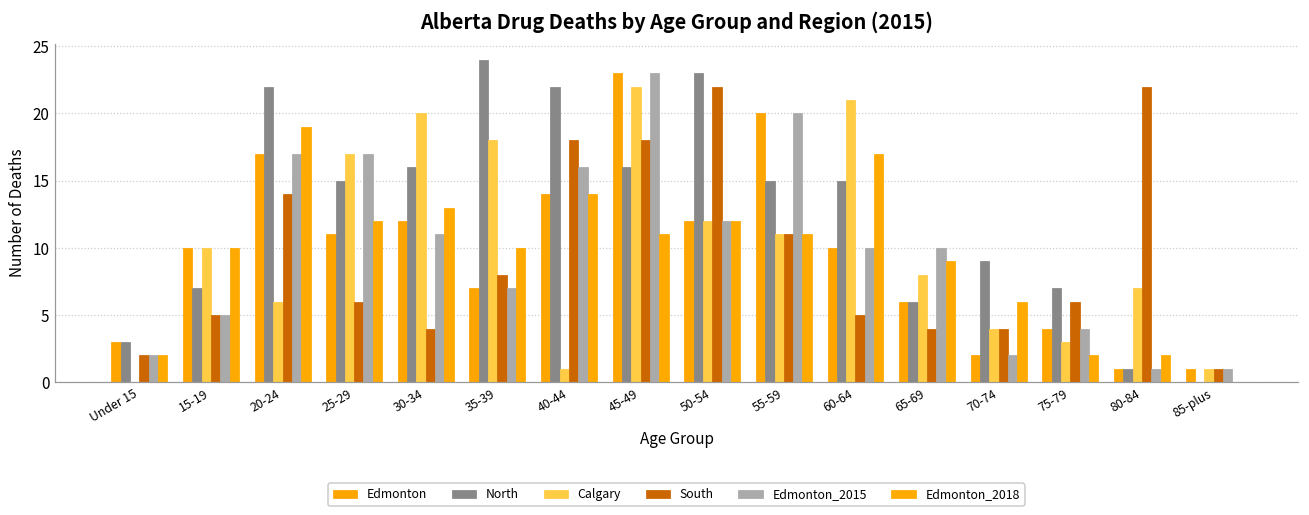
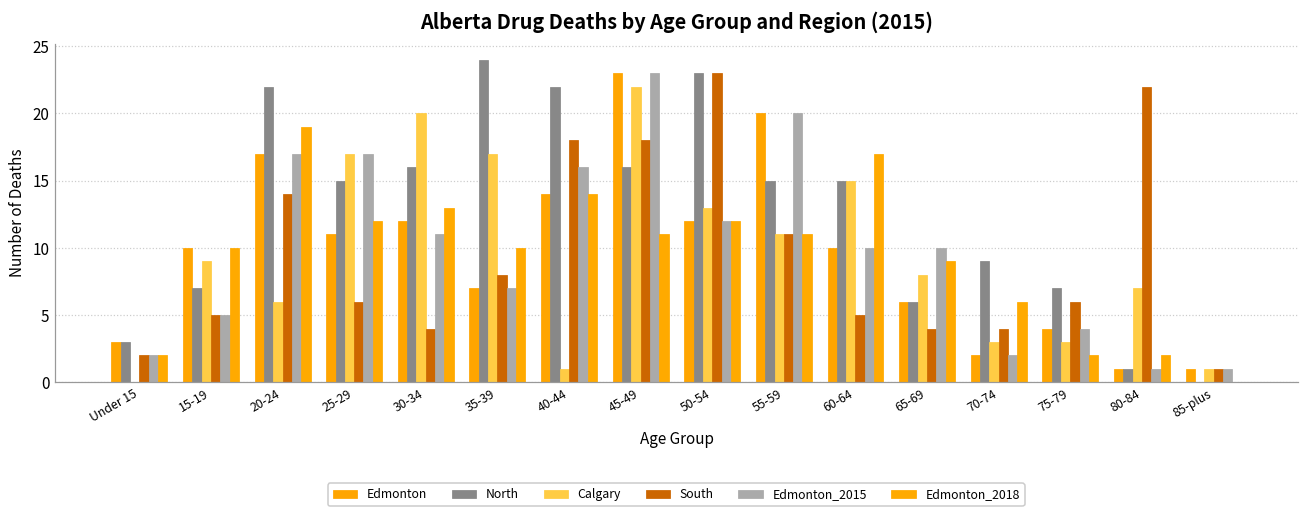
Calgary, 15-19: 10 -> 9
Calgary, 35-39: 18 -> 17
Calgary, 50-54: 12 -> 13
South, 50-54: 22 -> 23
Calgary, 60-64: 21 -> 15
Calgary, 70-74: 4 -> 3
